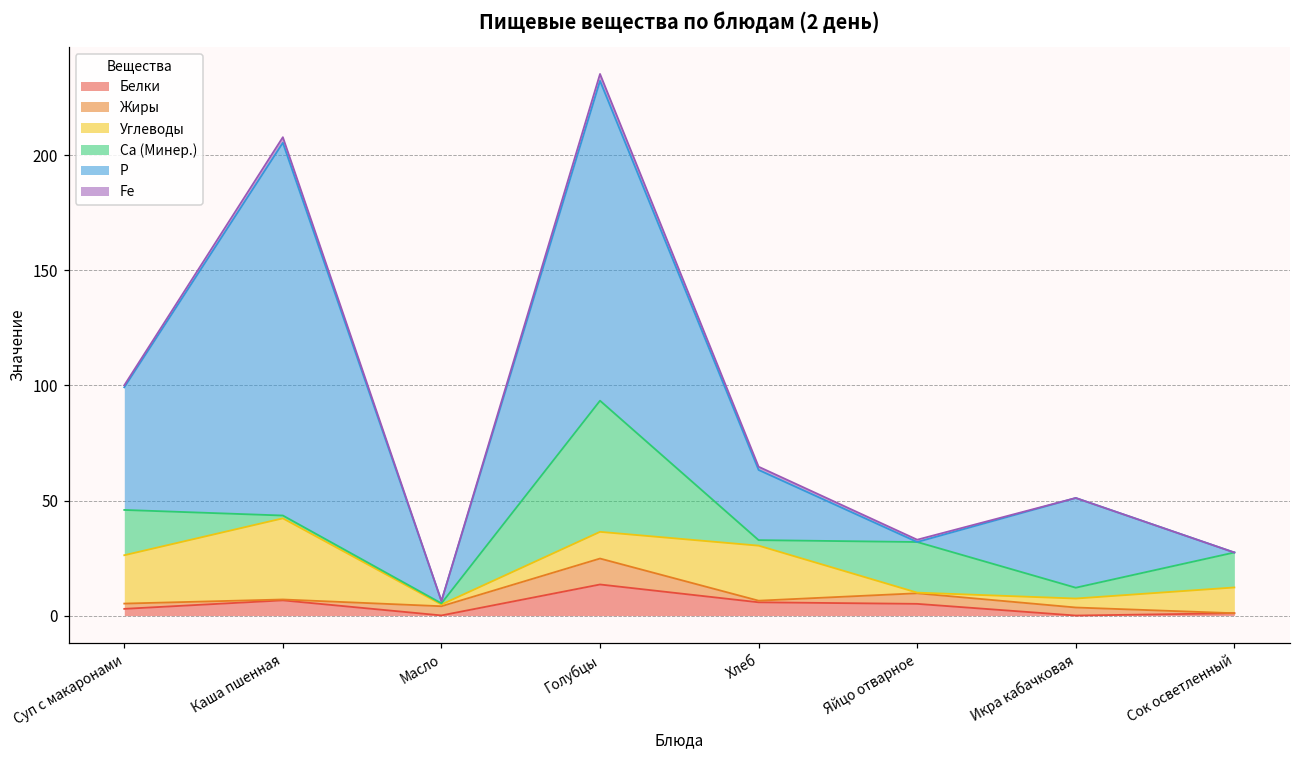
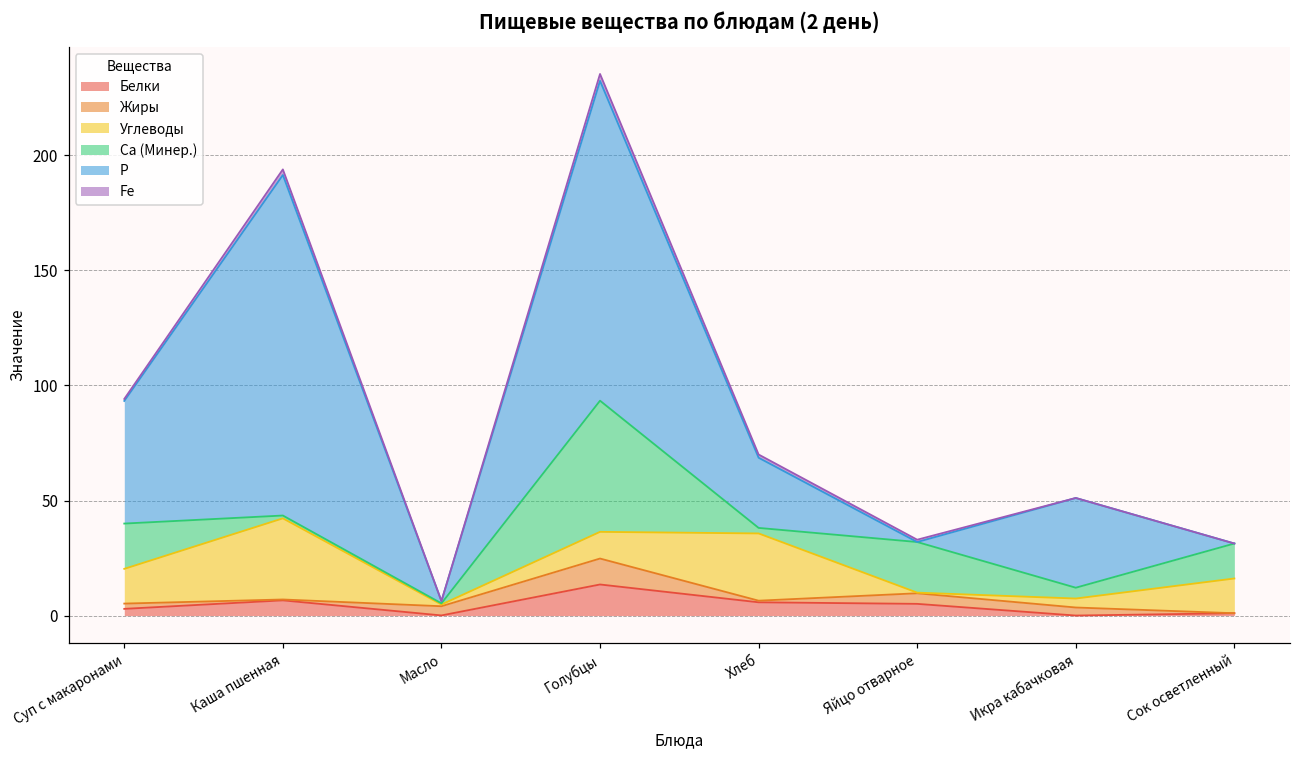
Углеводы, Суп с макаронами: 21 -> 15
Р, Каша пшенная: 162 -> 148
Углеводы, Хлеб: 24 -> 29
Углеводы, Сок осветленный: 11 -> 15
